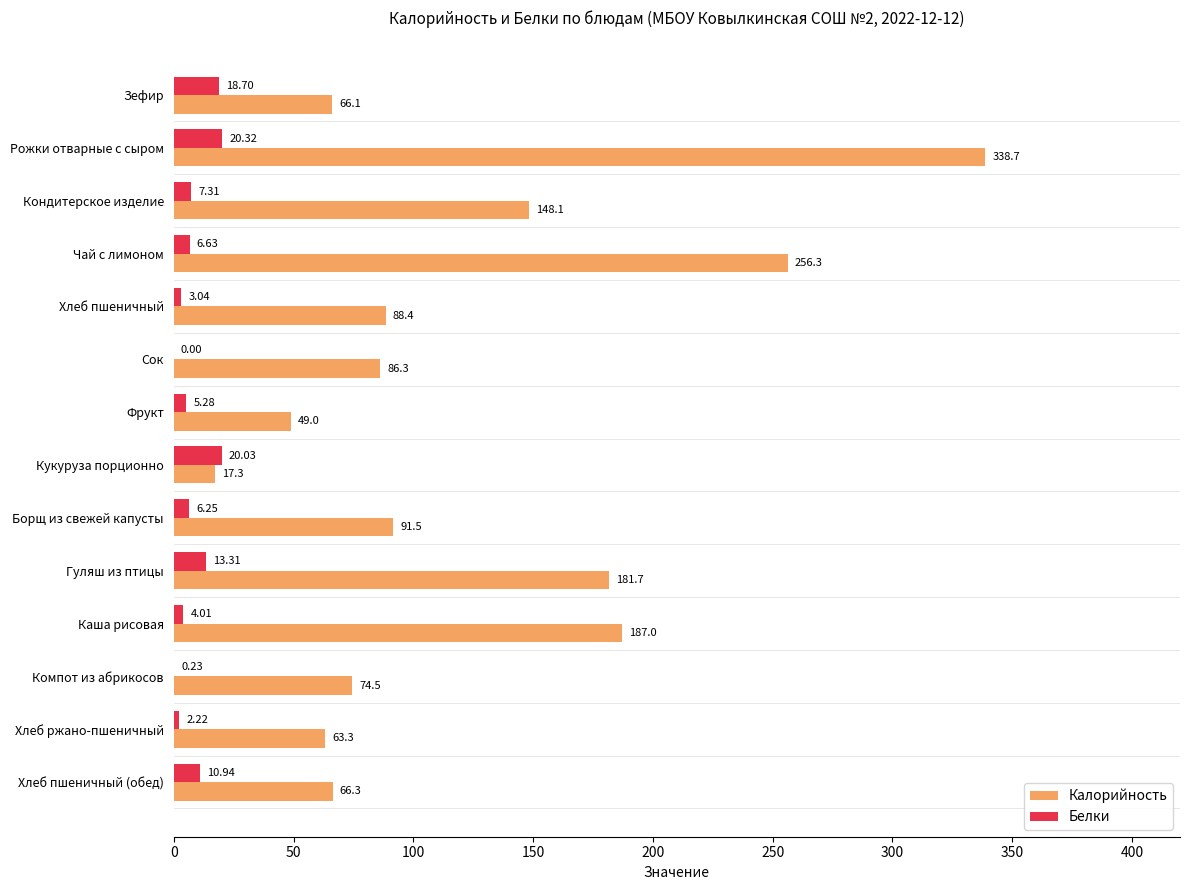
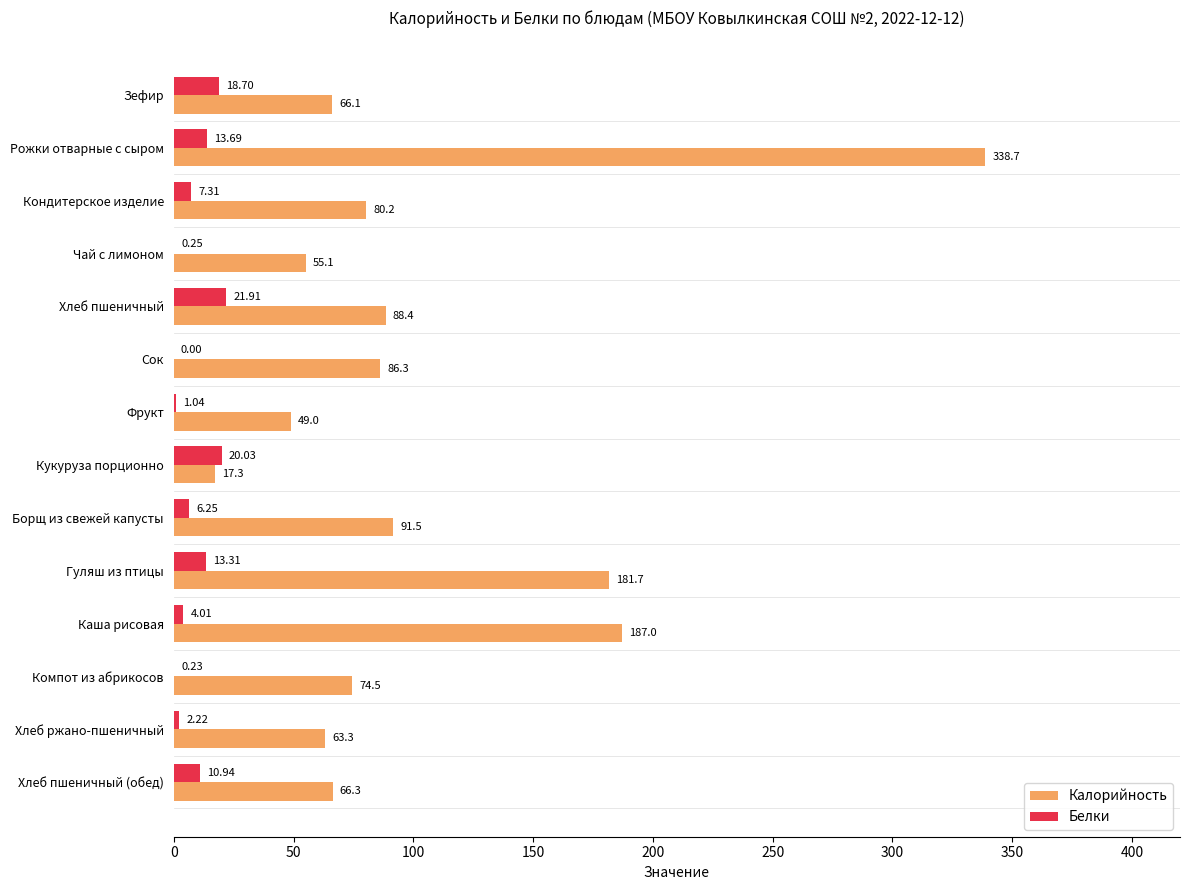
Белки, Рожки отварные с сыром: 20.32 -> 13.69
Калорийность, Кондитерское изделие: 148.1 -> 80.2
Белки, Чай с лимоном: 6.63 -> 0.25
Калорийность, Чай с лимоном: 256.3 -> 55.1
Белки, Хлеб пшеничный: 3.04 -> 21.91
Белки, Фрукт: 5.28 -> 1.04
